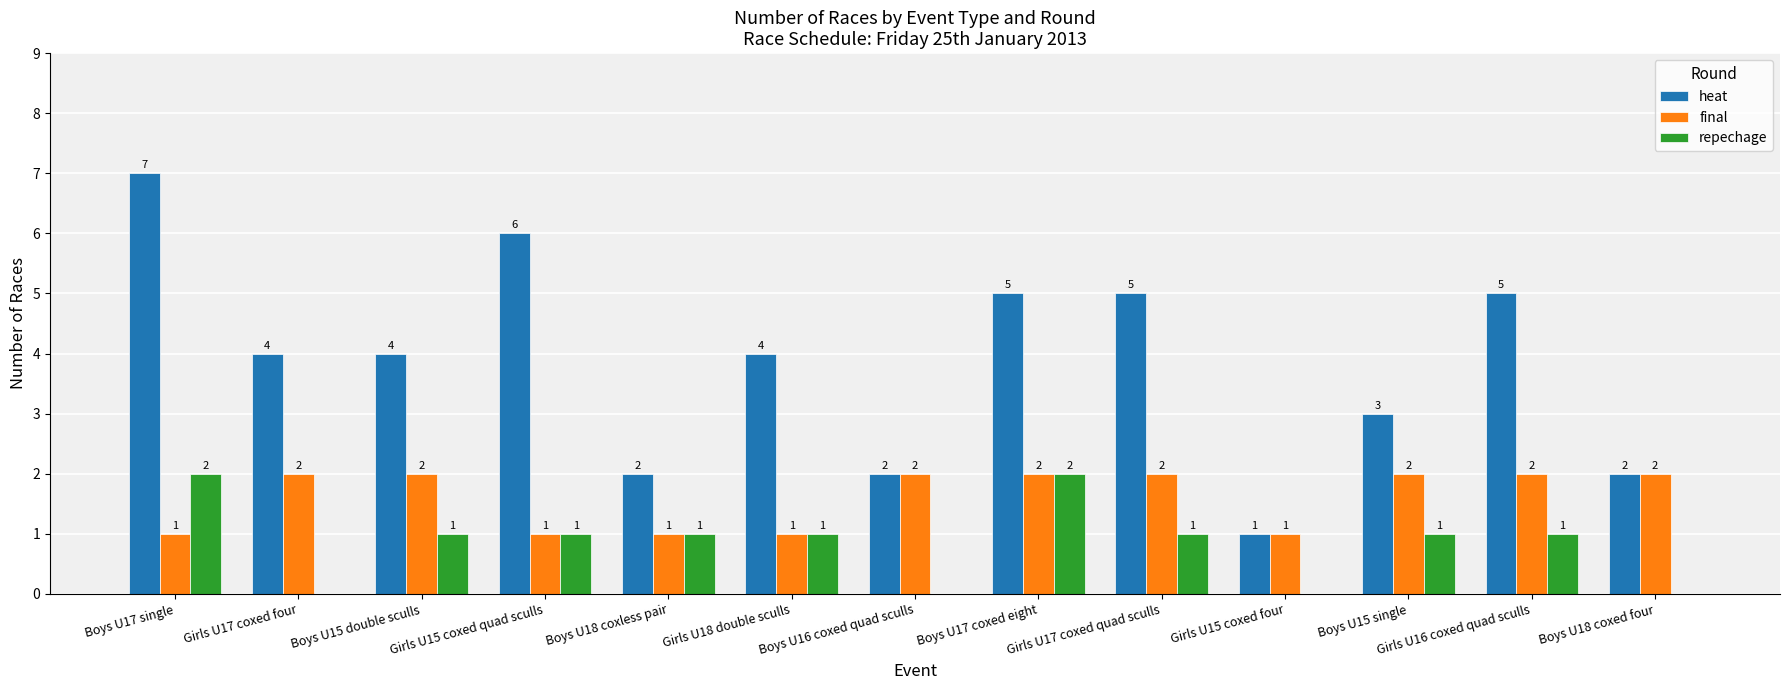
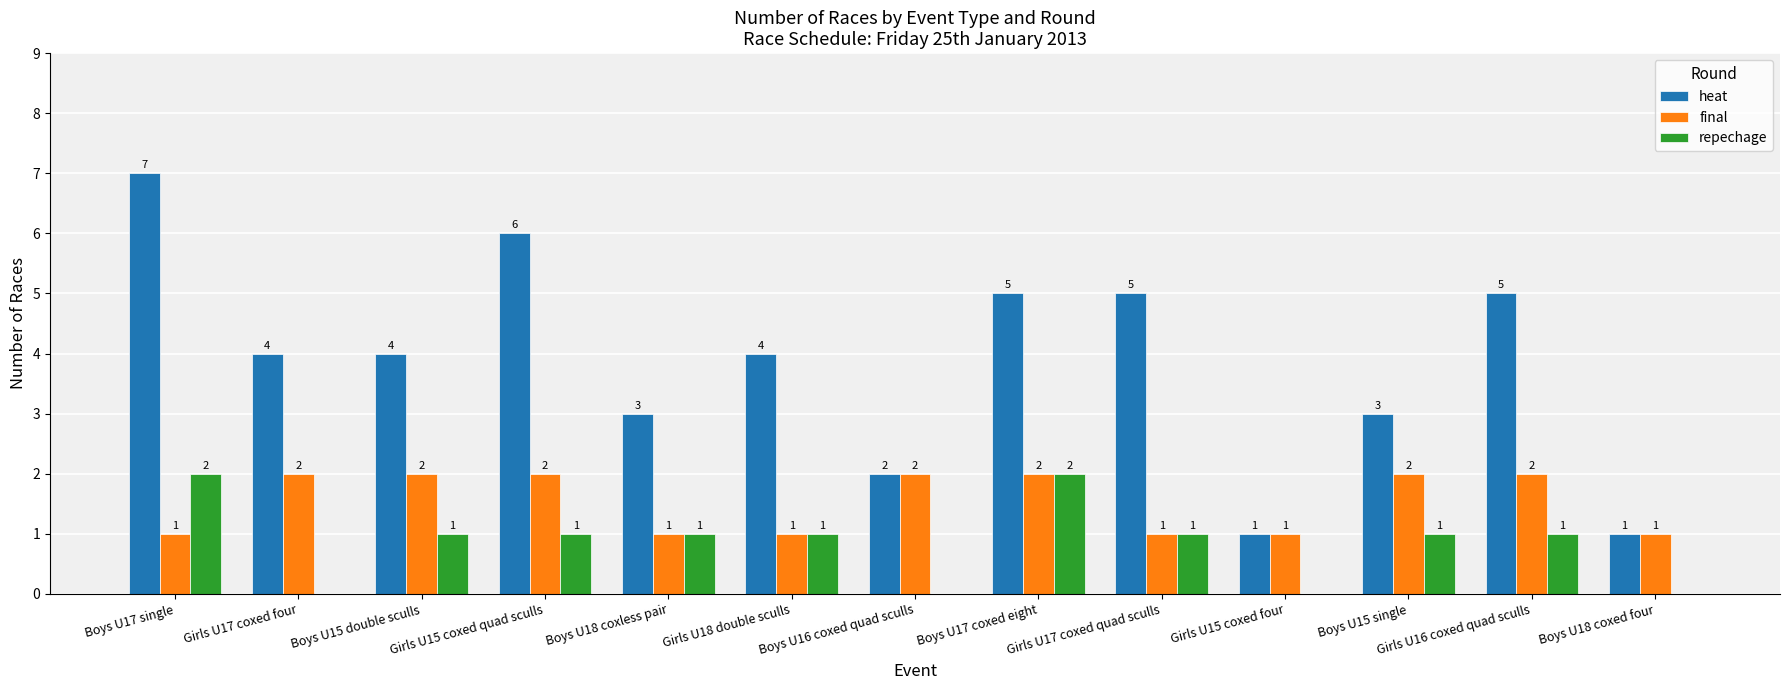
final, Girls U15 coxed quad sculls: 1 -> 2
heat, Boys U18 coxless pair: 2 -> 3
final, Girls U17 coxed quad sculls: 2 -> 1
heat, Boys U18 coxed four: 2 -> 1
final, Boys U18 coxed four: 2 -> 1
